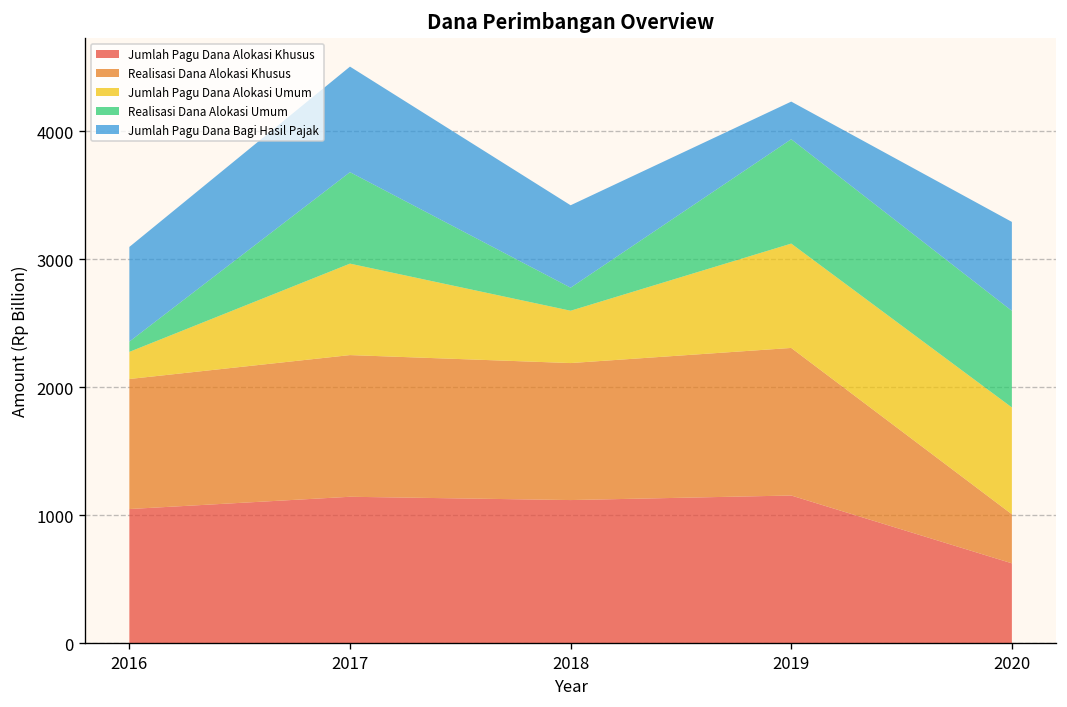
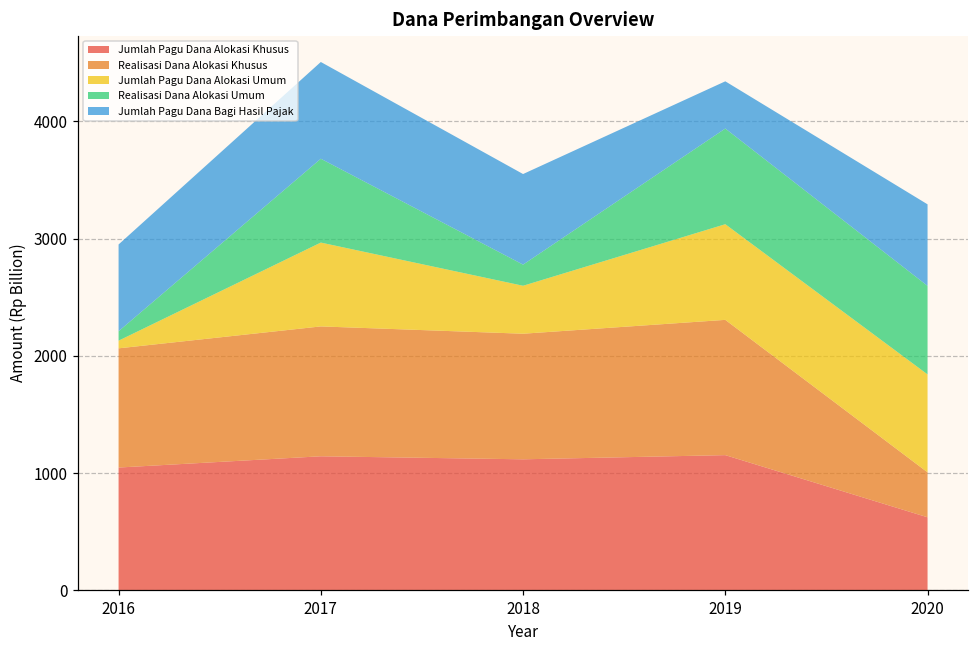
Jumlah Pagu Dana Alokasi Umum, 2016: 210 -> 70
Jumlah Pagu Dana Bagi Hasil Pajak, 2018: 640 -> 770
Jumlah Pagu Dana Bagi Hasil Pajak, 2019: 290 -> 400
